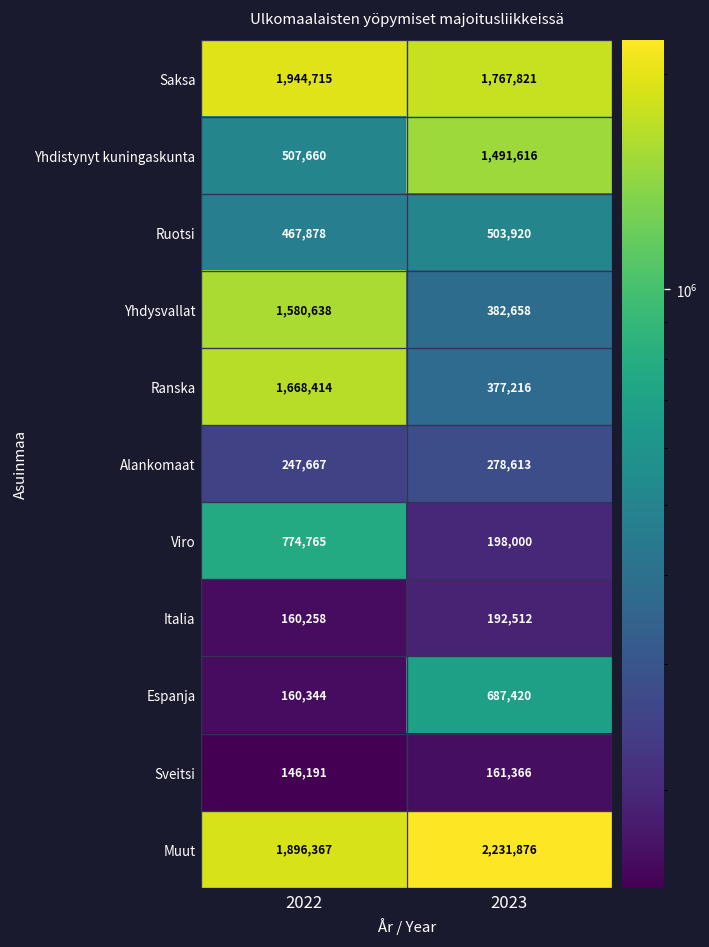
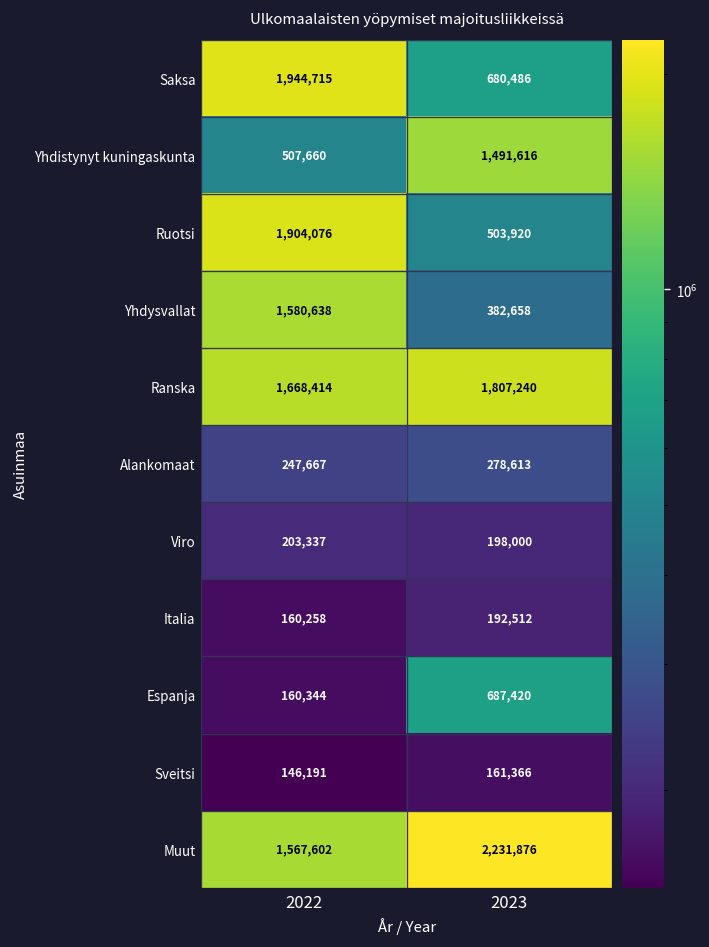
Saksa, 2023: 1,767,821 -> 680,486
Ruotsi, 2022: 467,878 -> 1,904,076
Ranska, 2023: 377,216 -> 1,807,240
Viro, 2022: 774,765 -> 203,337
Muut, 2022: 1,896,367 -> 1,567,602
